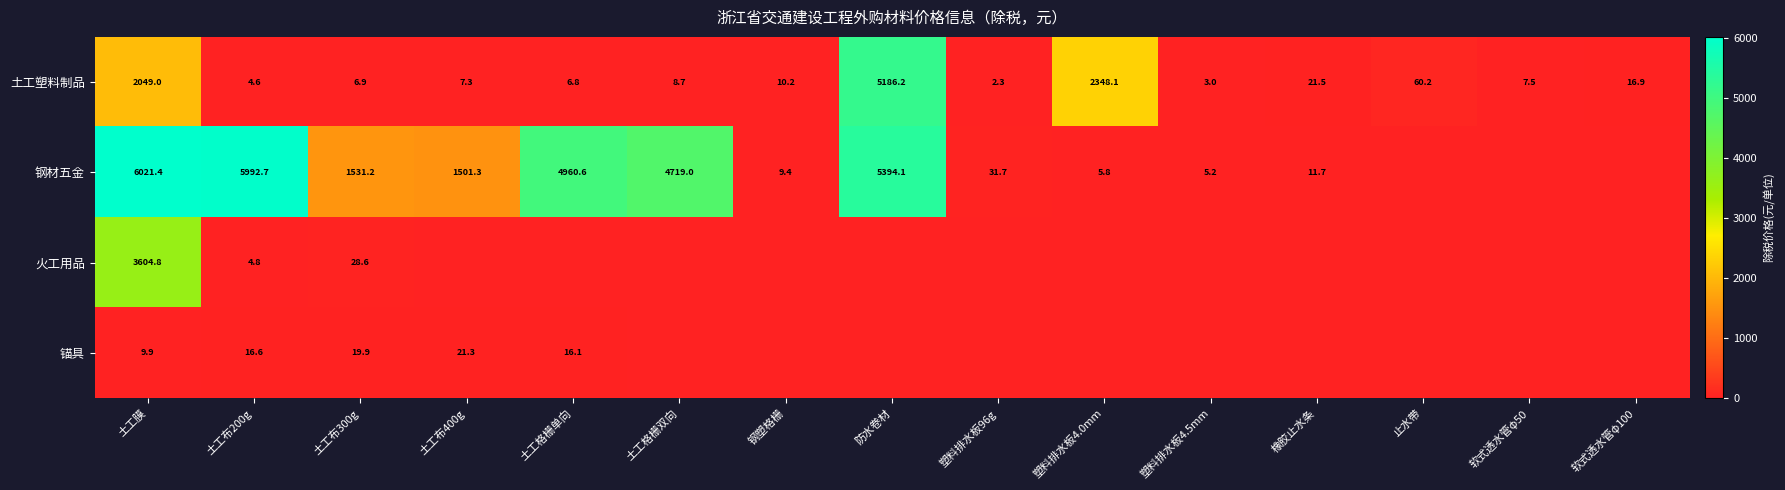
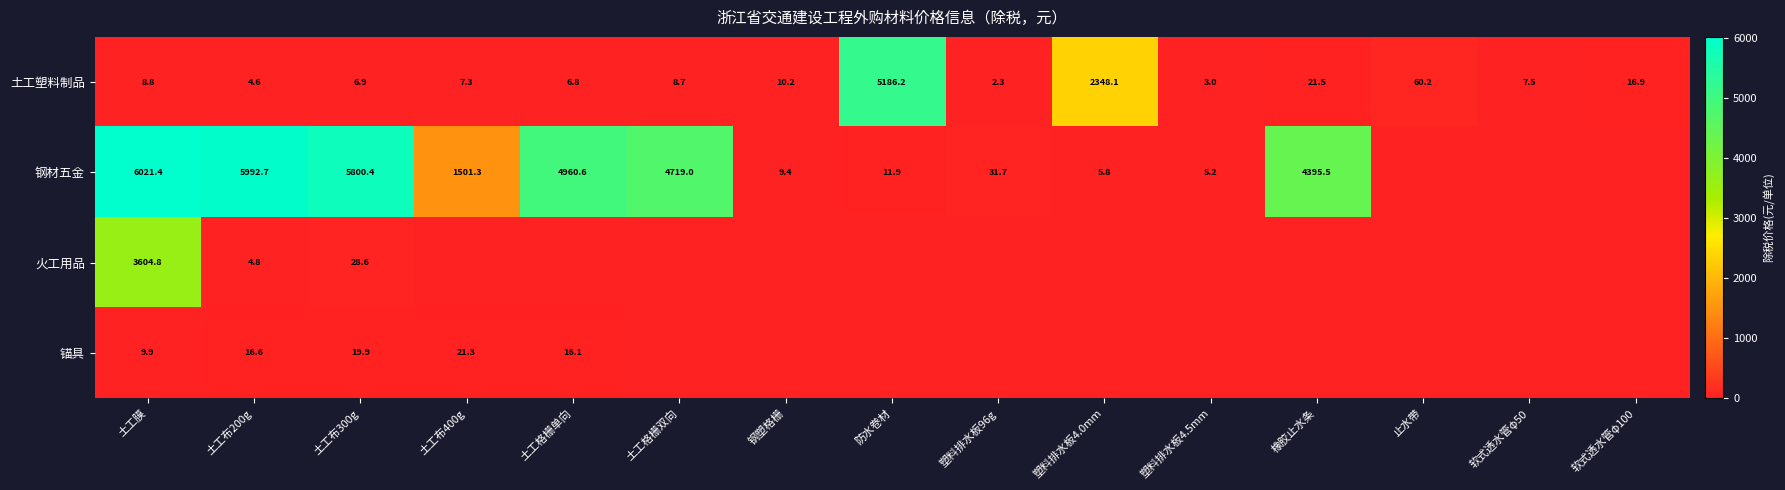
土工塑料制品, 土工膜: 2049.0 -> 8.8
钢材五金, 土工布300g: 1531.2 -> 5800.4
钢材五金, 防水卷材: 5394.1 -> 11.9
钢材五金, 橡胶止水条: 11.7 -> 4395.5
